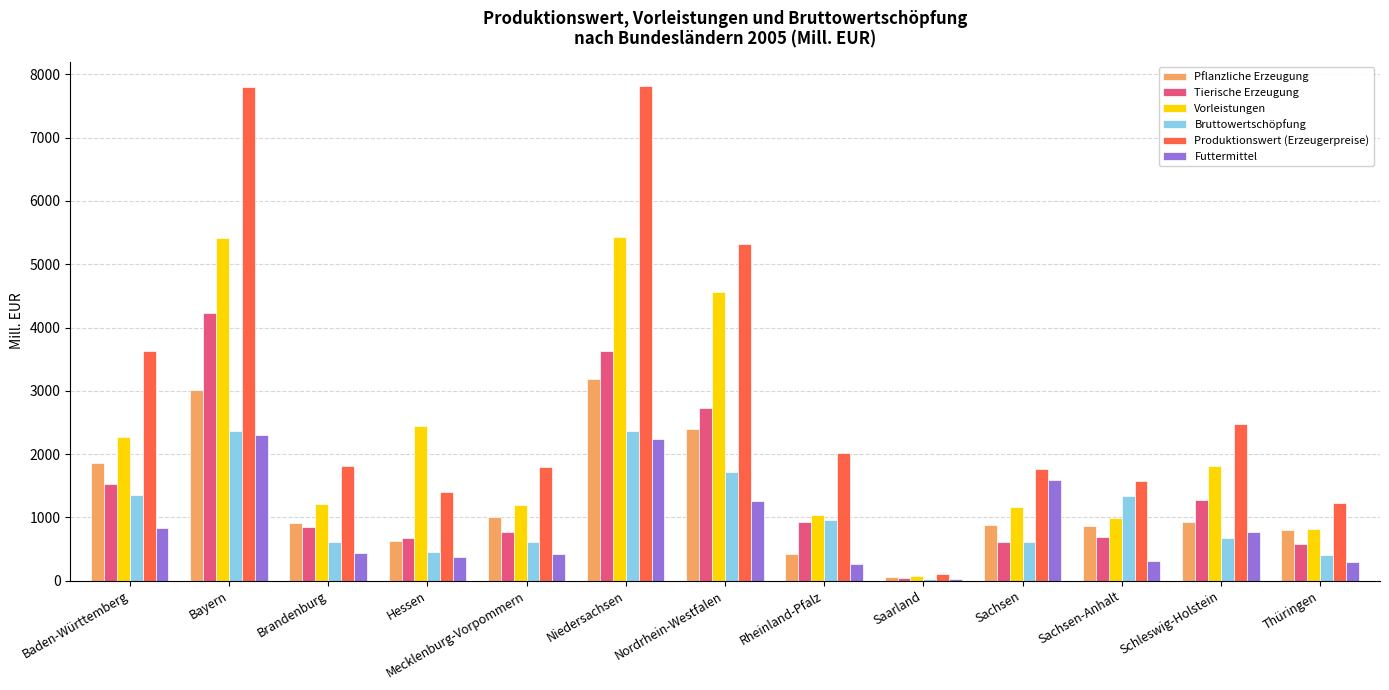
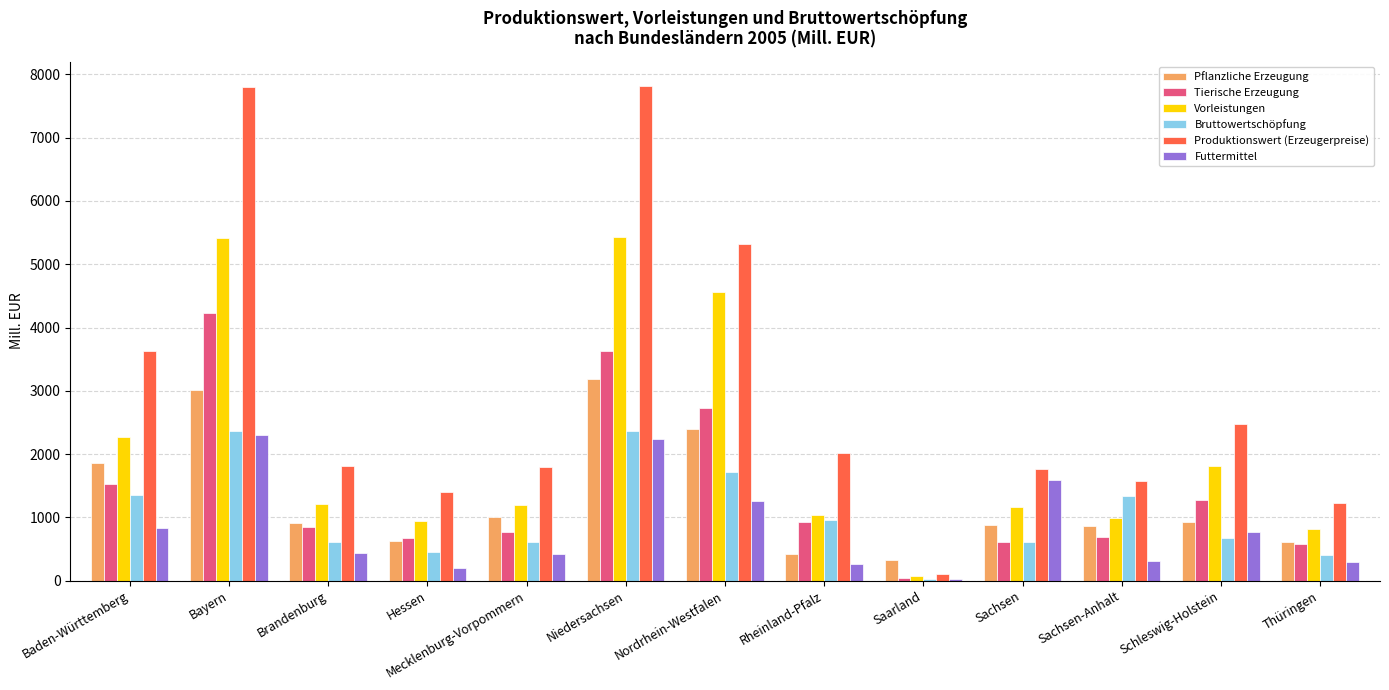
Vorleistungen, Hessen: 2400 -> 900
Futtermittel, Hessen: 400 -> 200
Pflanzliche Erzeugung, Saarland: 0 -> 300
Pflanzliche Erzeugung, Thüringen: 800 -> 600
